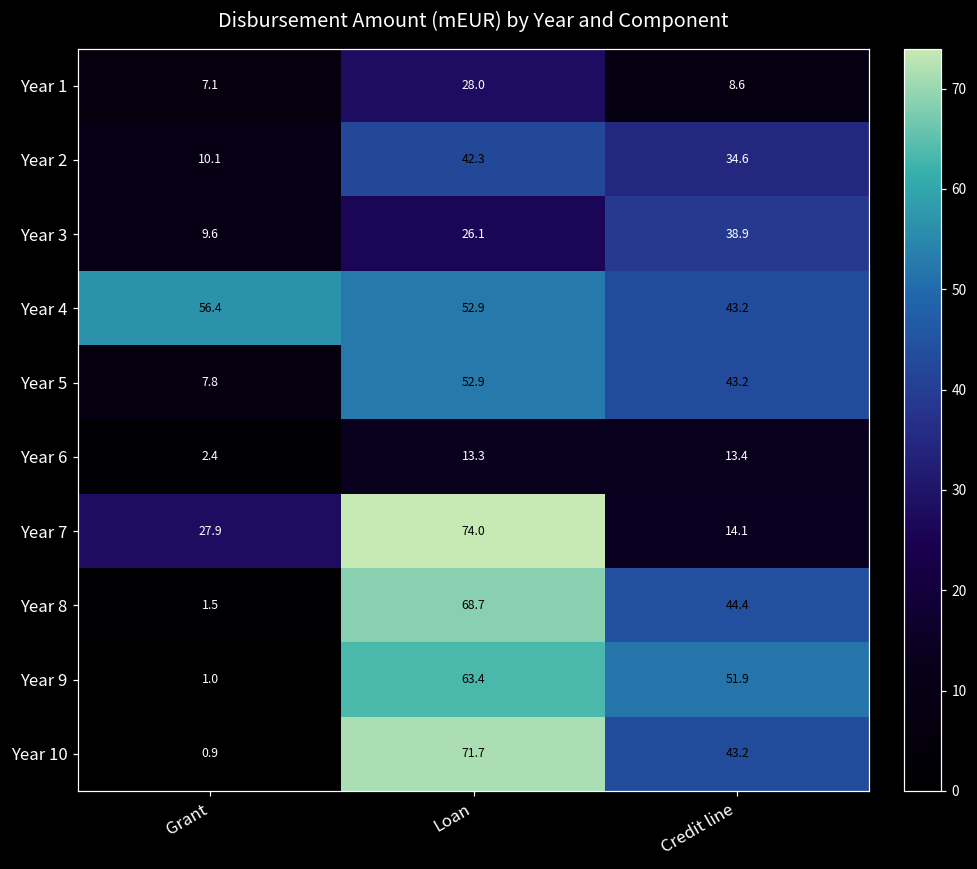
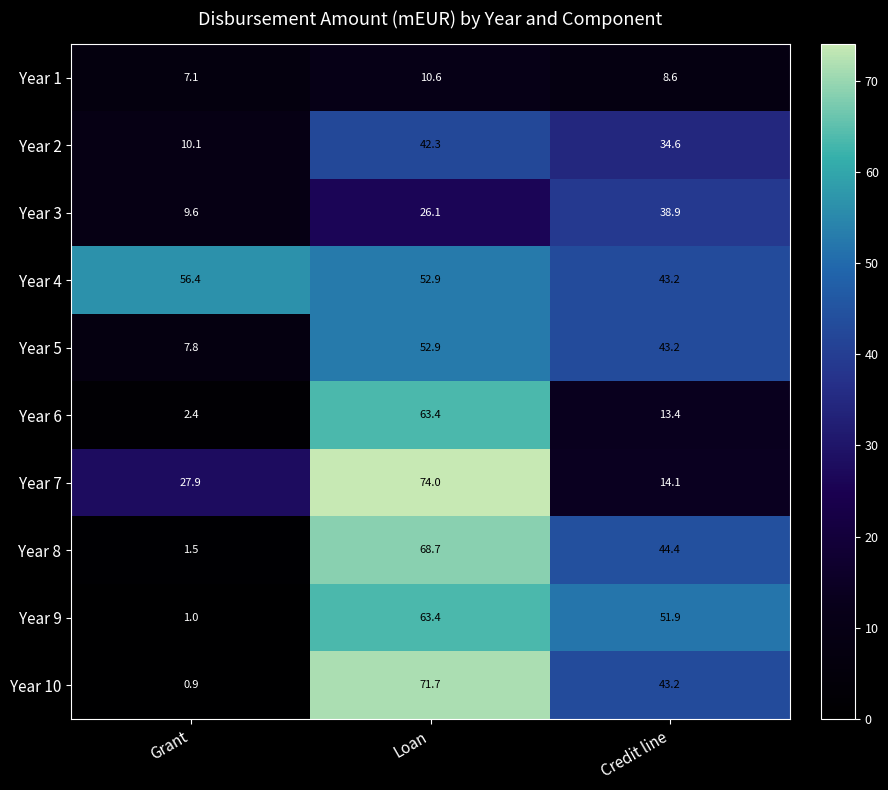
Year 1, Loan: 28.0 -> 10.6
Year 6, Loan: 13.3 -> 63.4
